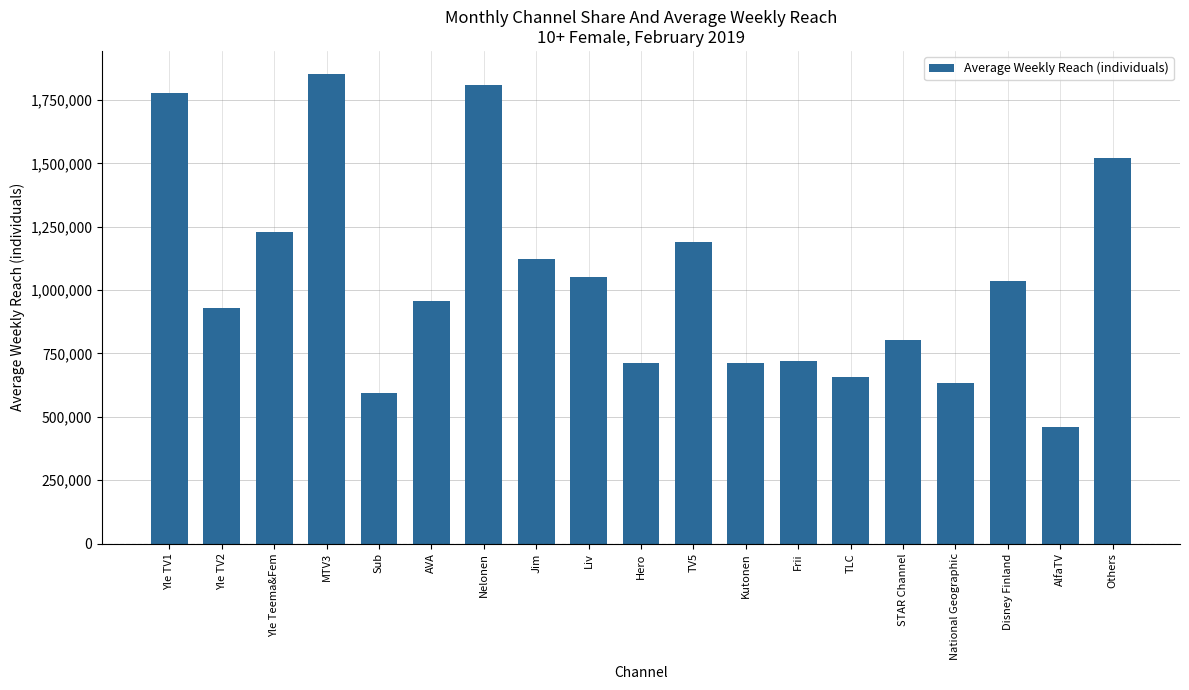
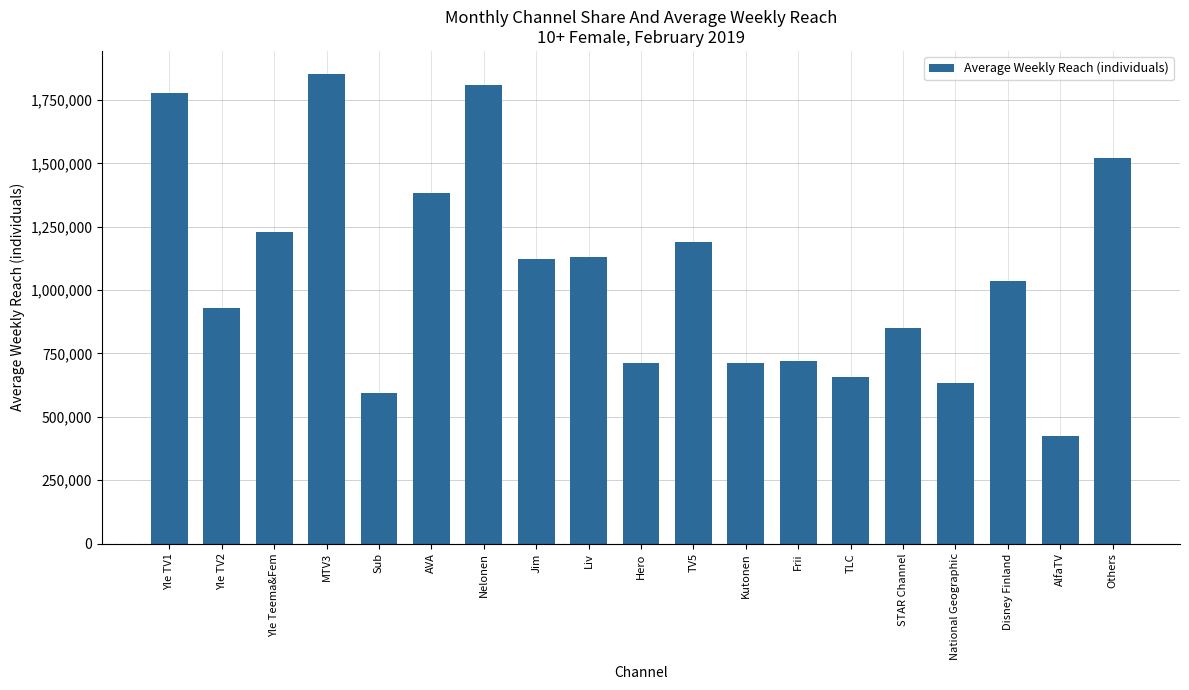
AVA: 960,000 -> 1,380,000
Liv: 1,050,000 -> 1,130,000
STAR Channel: 800,000 -> 850,000
AlfaTV: 460,000 -> 420,000
